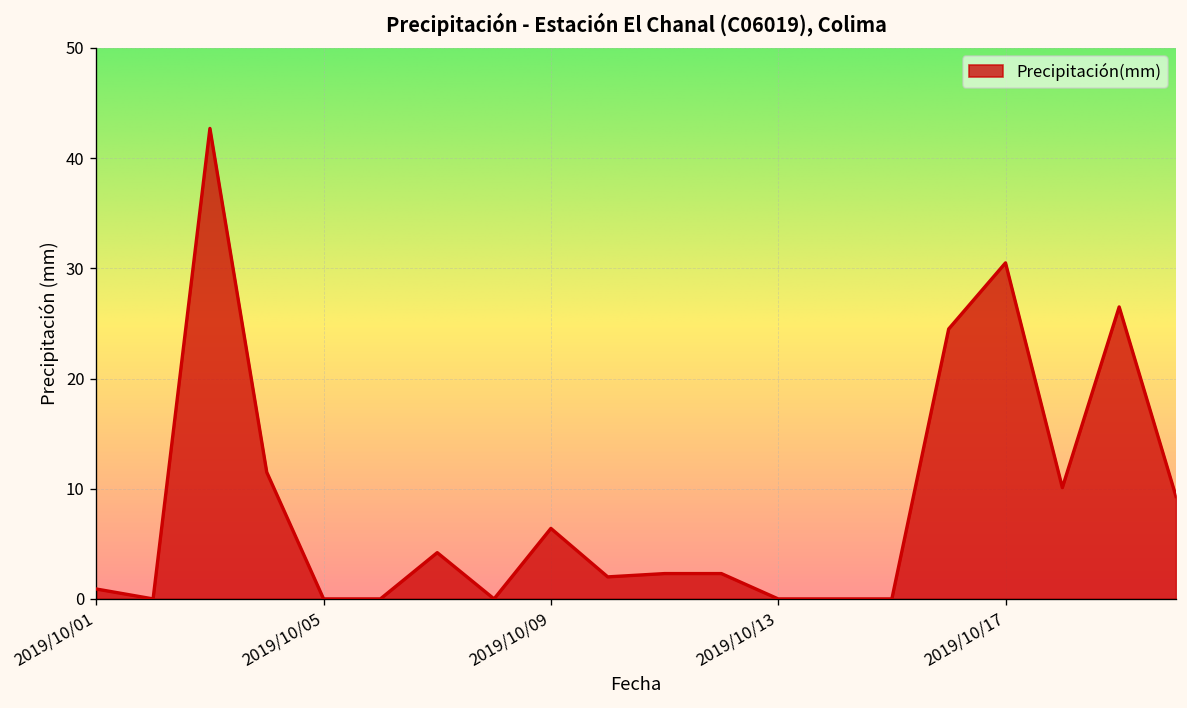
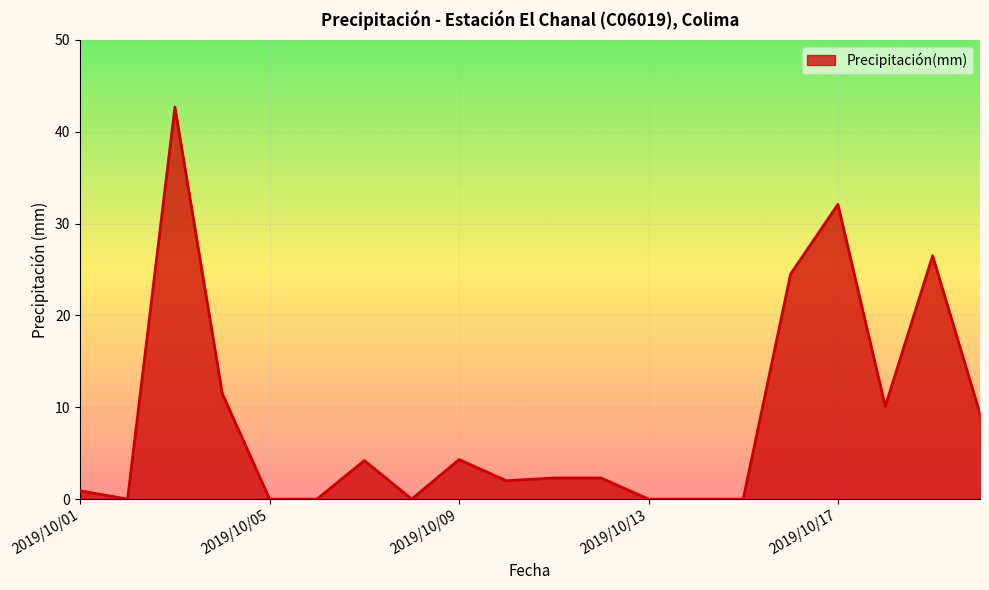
2019/10/09: 6 -> 4
2019/10/17: 31 -> 32
